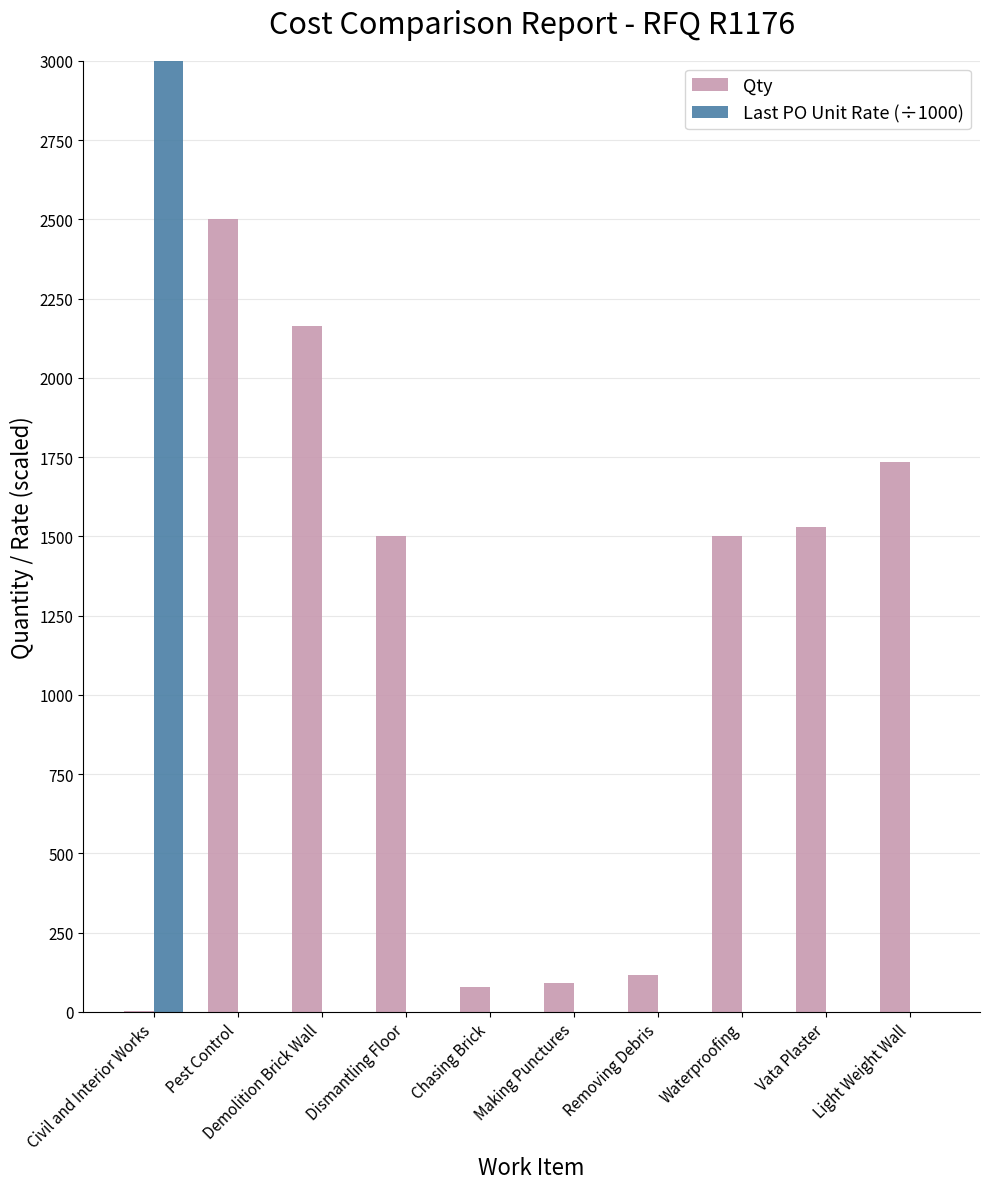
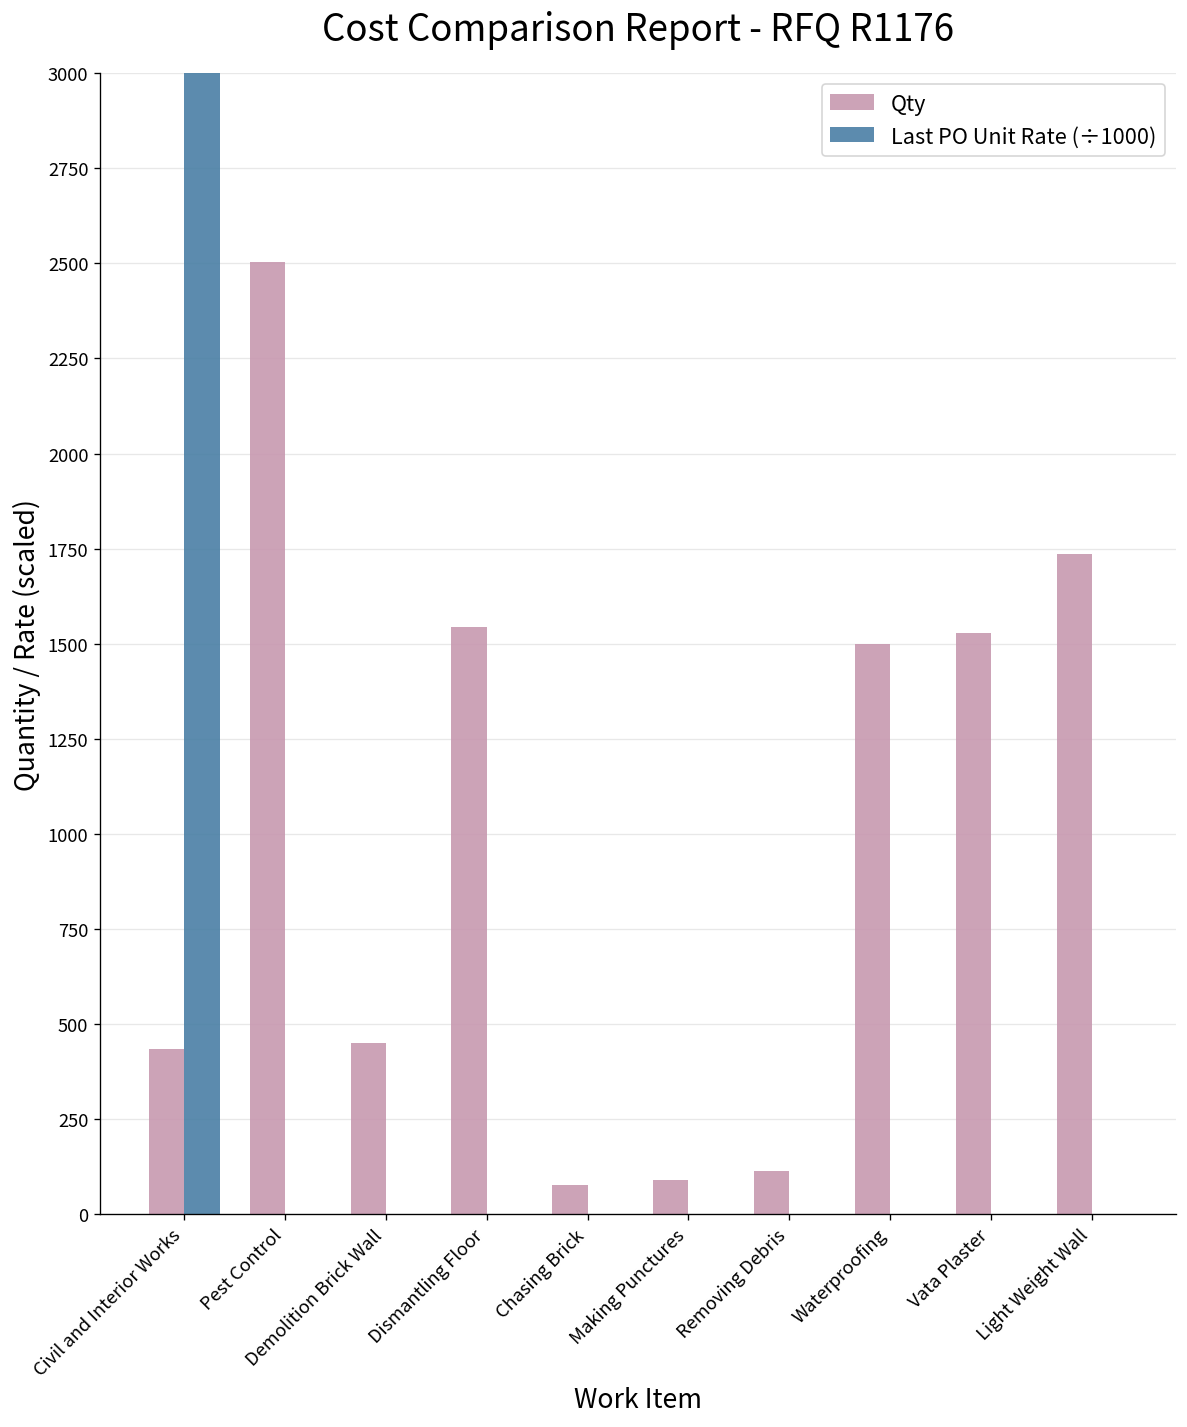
Qty, Civil and Interior Works: 0 -> 430
Qty, Demolition Brick Wall: 2160 -> 450
Qty, Dismantling Floor: 1500 -> 1540
